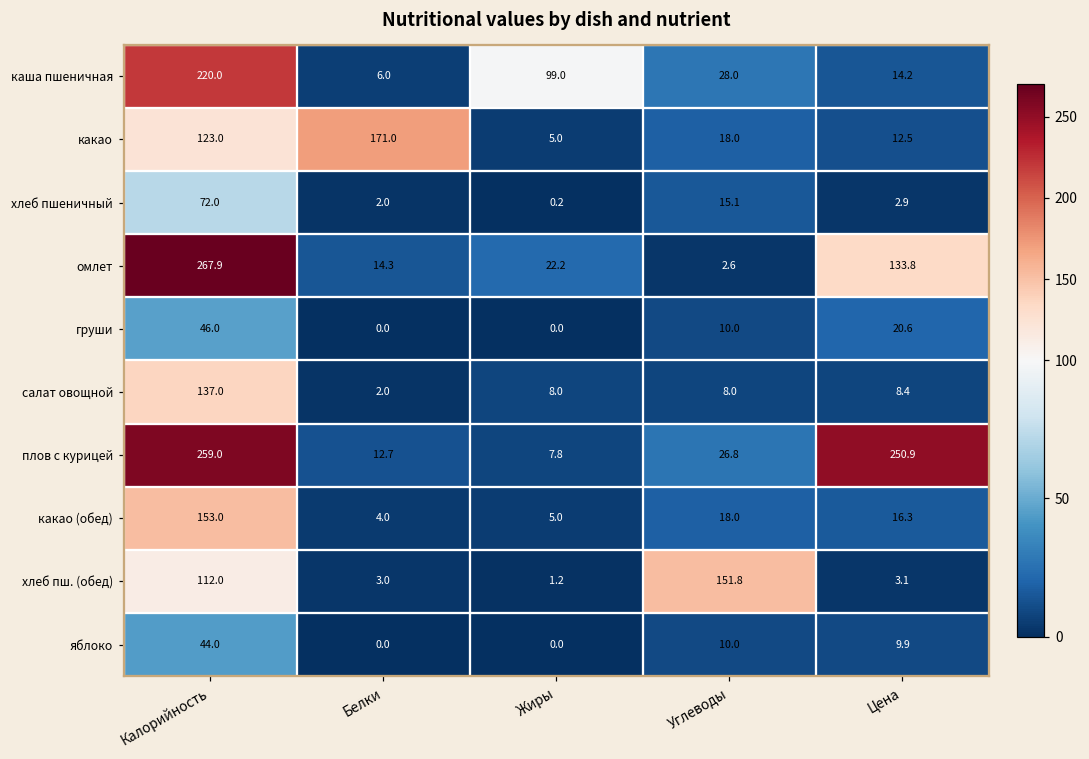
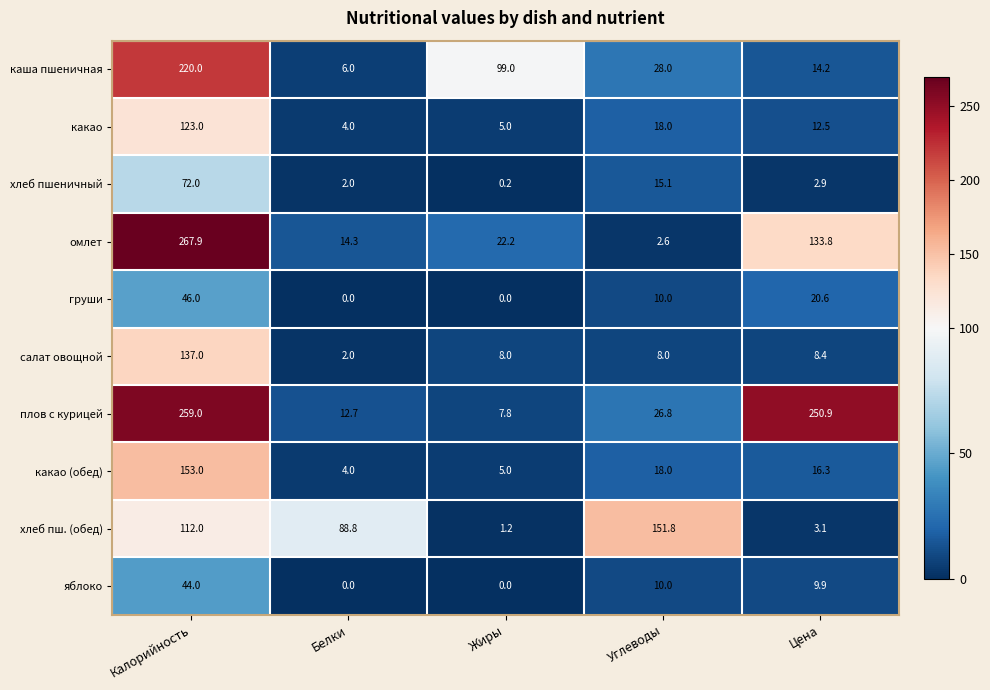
какао, Белки: 171.0 -> 4.0
хлеб пш. (обед), Белки: 3.0 -> 88.8
